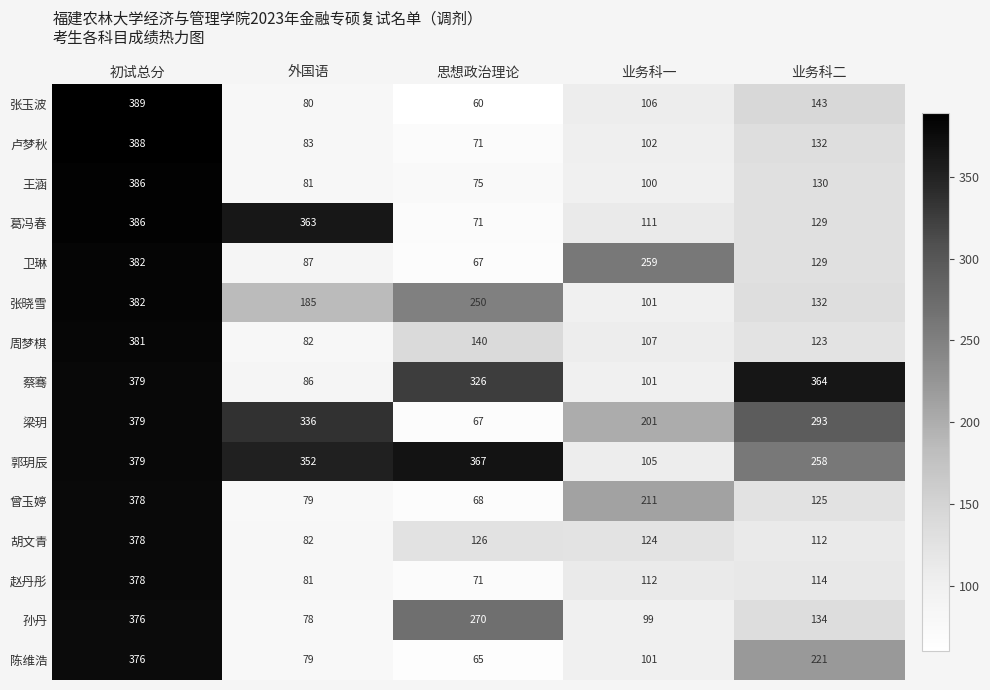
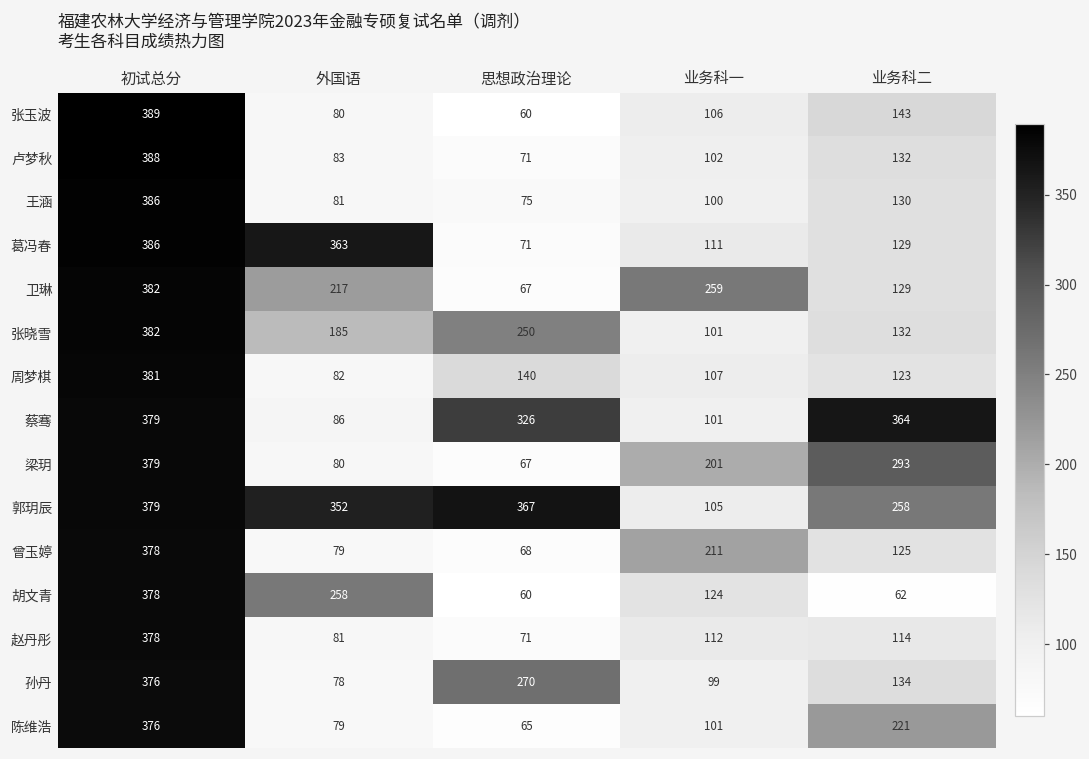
卫琳, 外国语: 87 -> 217
梁玥, 外国语: 336 -> 80
胡文青, 外国语: 82 -> 258
胡文青, 思想政治理论: 126 -> 60
胡文青, 业务科二: 112 -> 62
